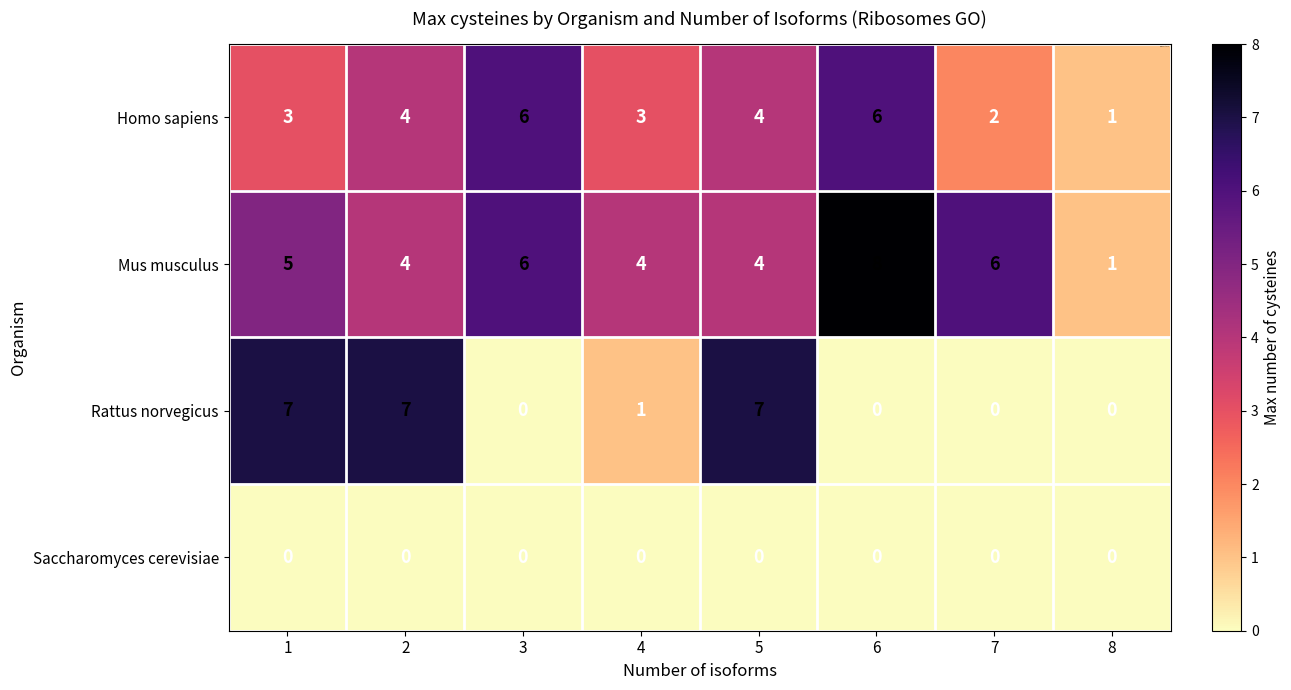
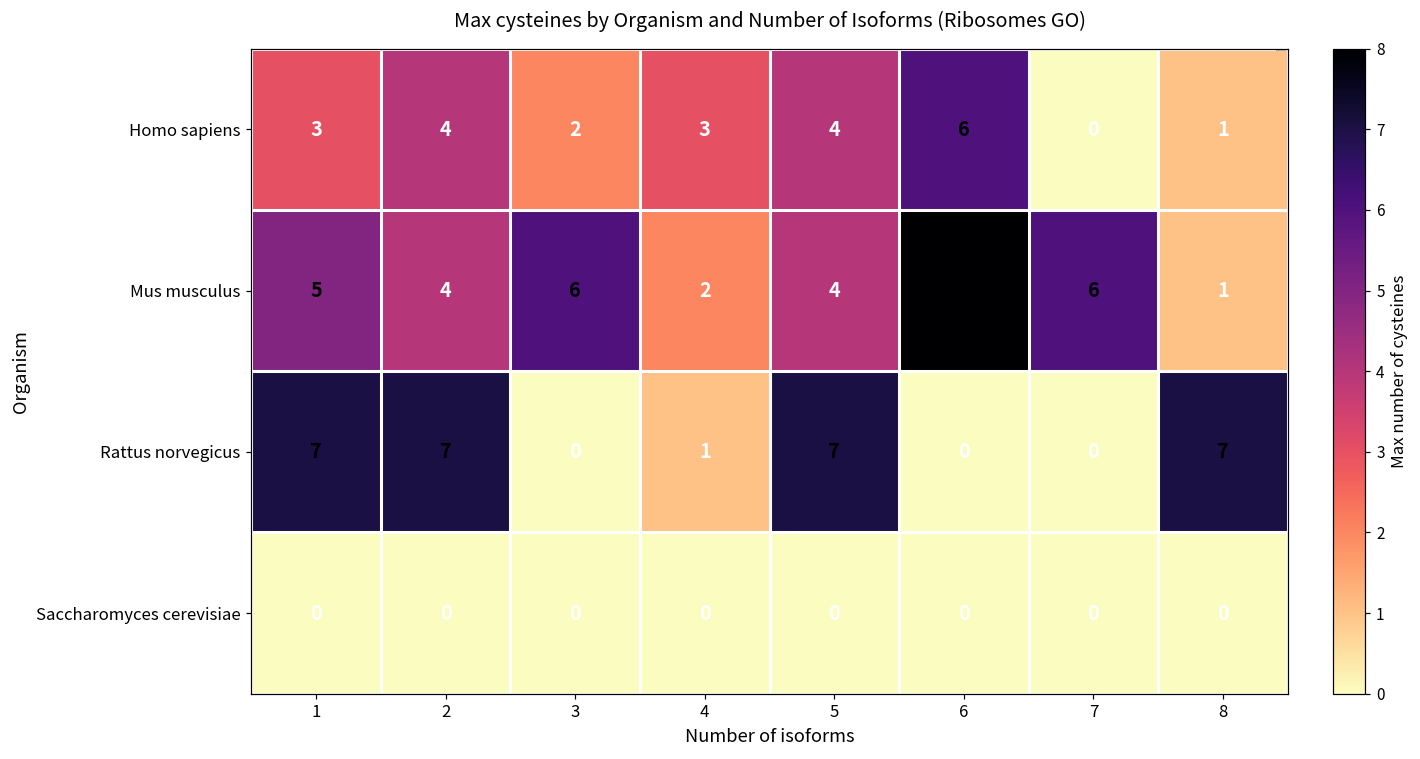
Homo sapiens, 3: 6 -> 2
Homo sapiens, 7: 2 -> 0
Mus musculus, 4: 4 -> 2
Rattus norvegicus, 8: 0 -> 7
